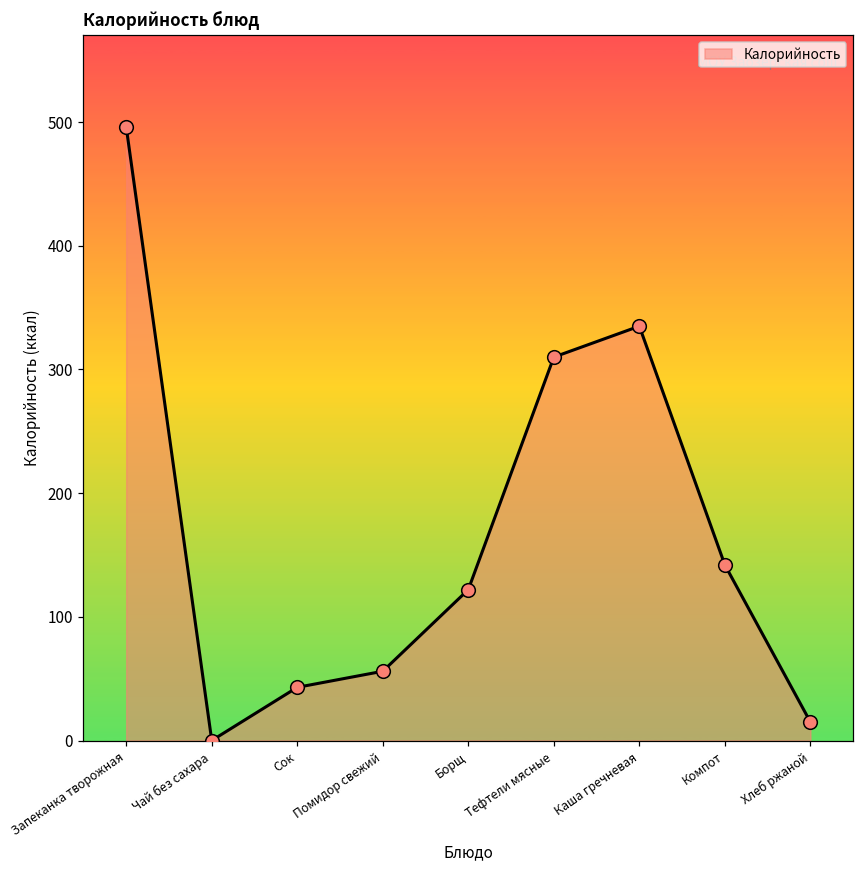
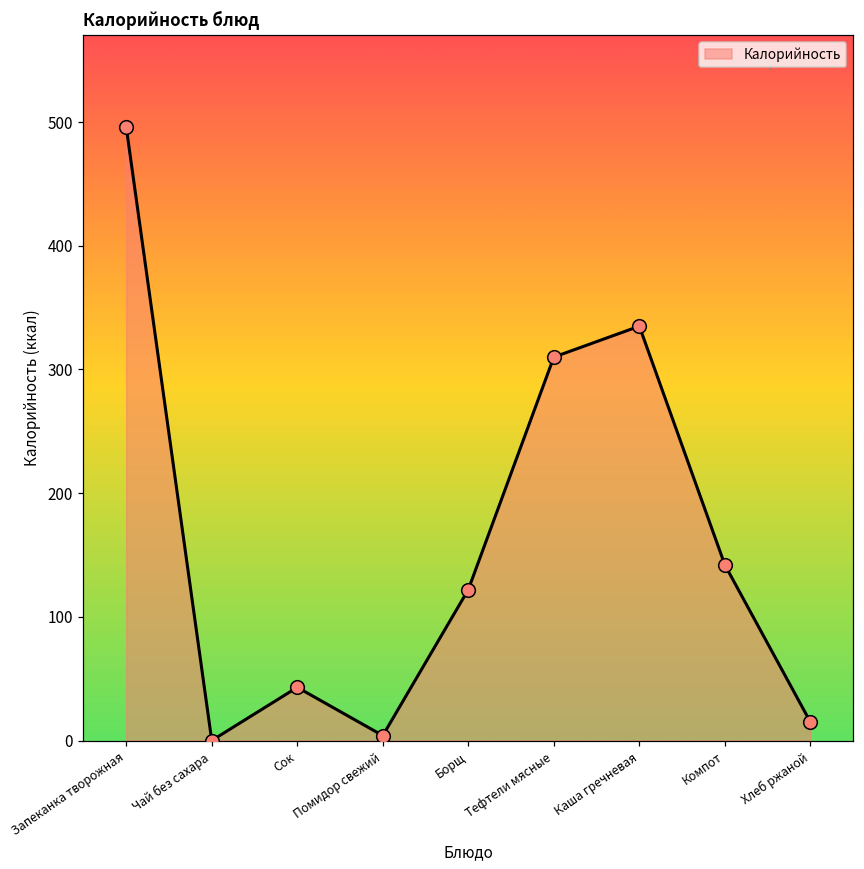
Помидор свежий: 56 -> 4
